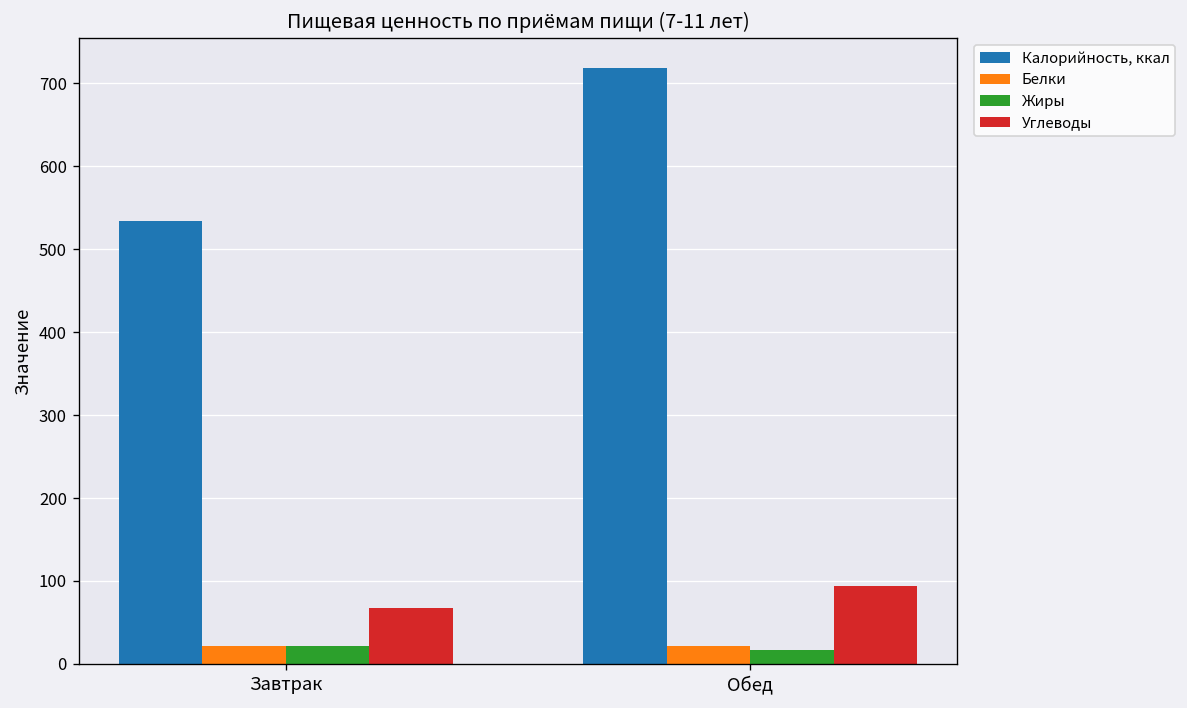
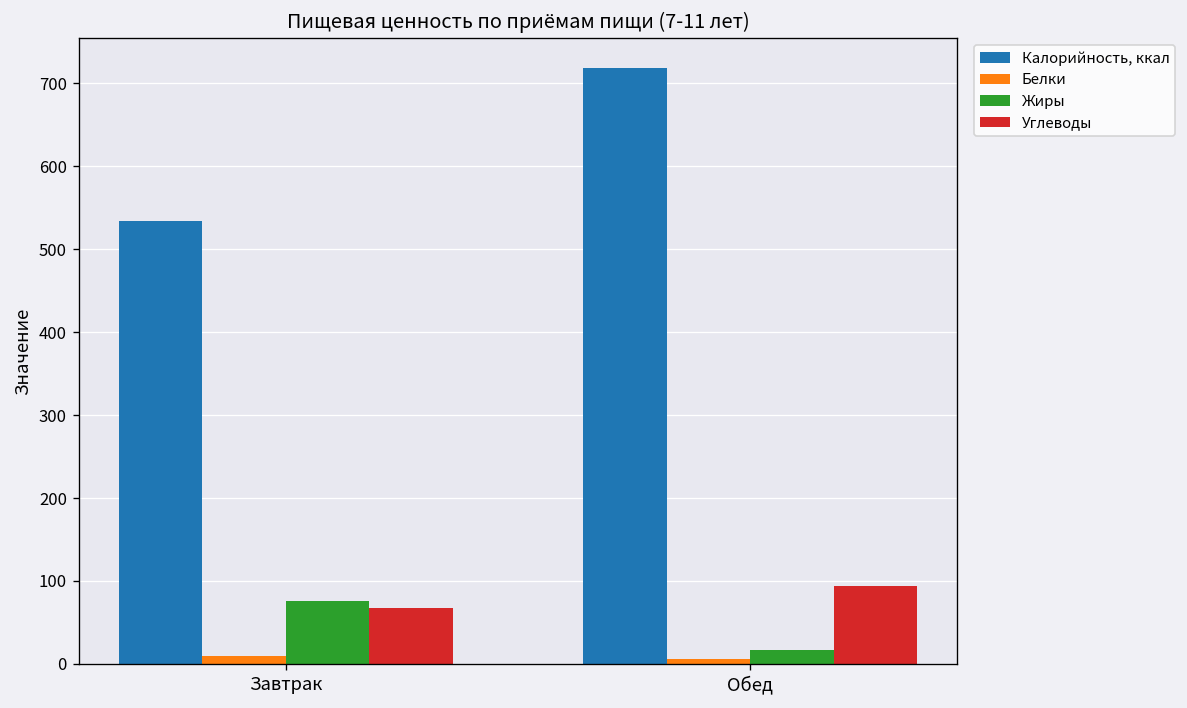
Белки, Завтрак: 20 -> 10
Жиры, Завтрак: 20 -> 80
Белки, Обед: 20 -> 10
